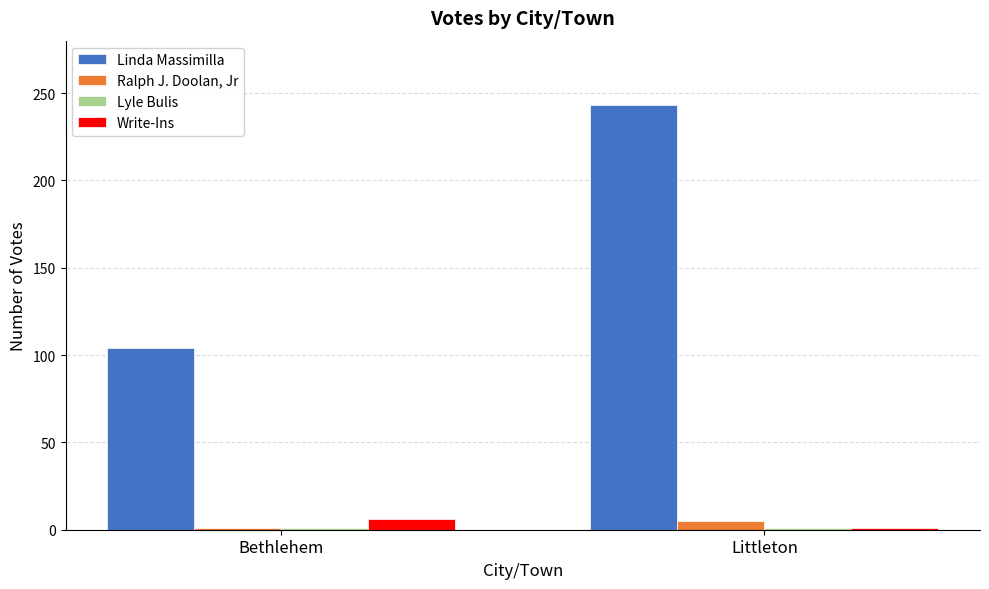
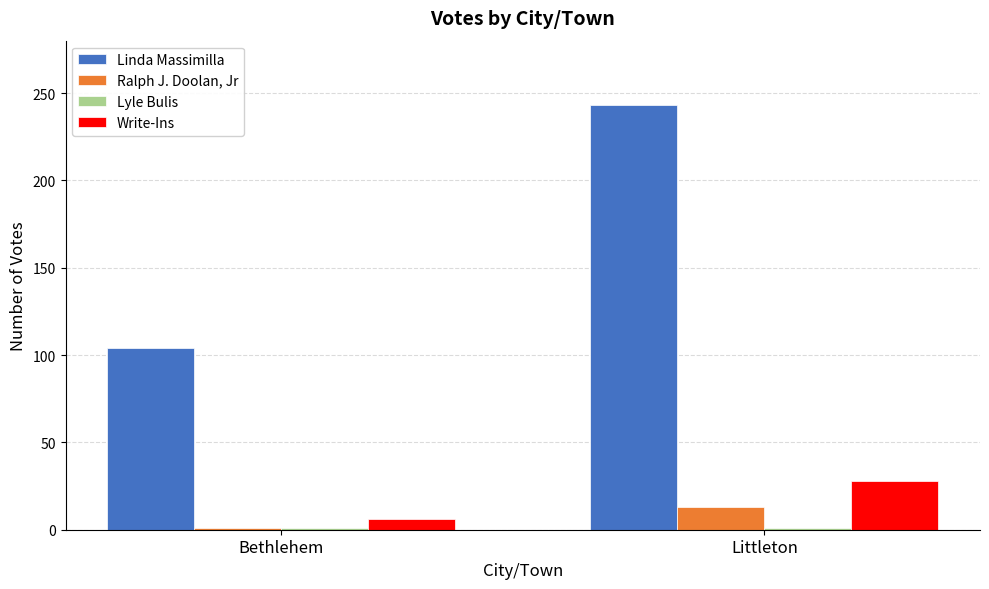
Ralph J. Doolan, Jr, Littleton: 5 -> 13
Write-Ins, Littleton: 1 -> 28
